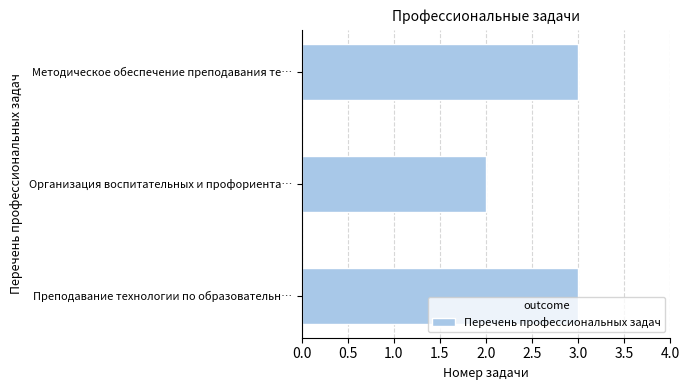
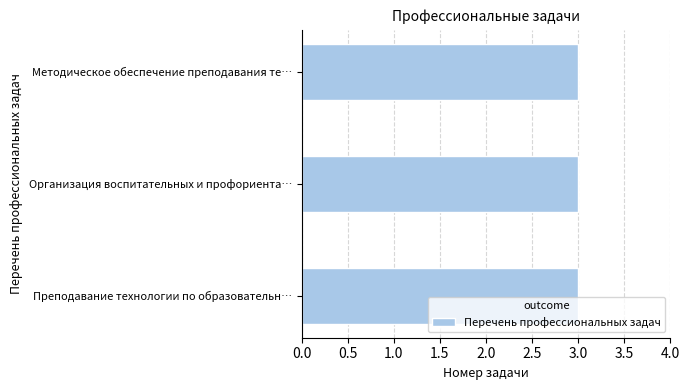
Организация воспитательных и профориента…: 2 -> 3
